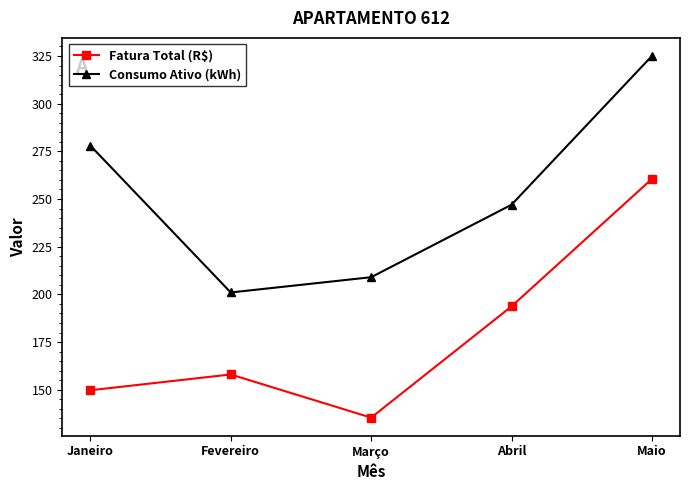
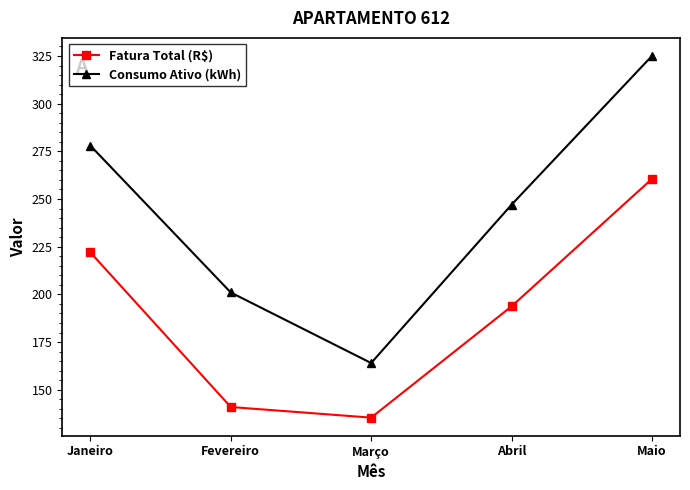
Fatura Total (R$), Janeiro: 150 -> 222
Fatura Total (R$), Fevereiro: 158 -> 141
Consumo Ativo (kWh), Março: 209 -> 164
